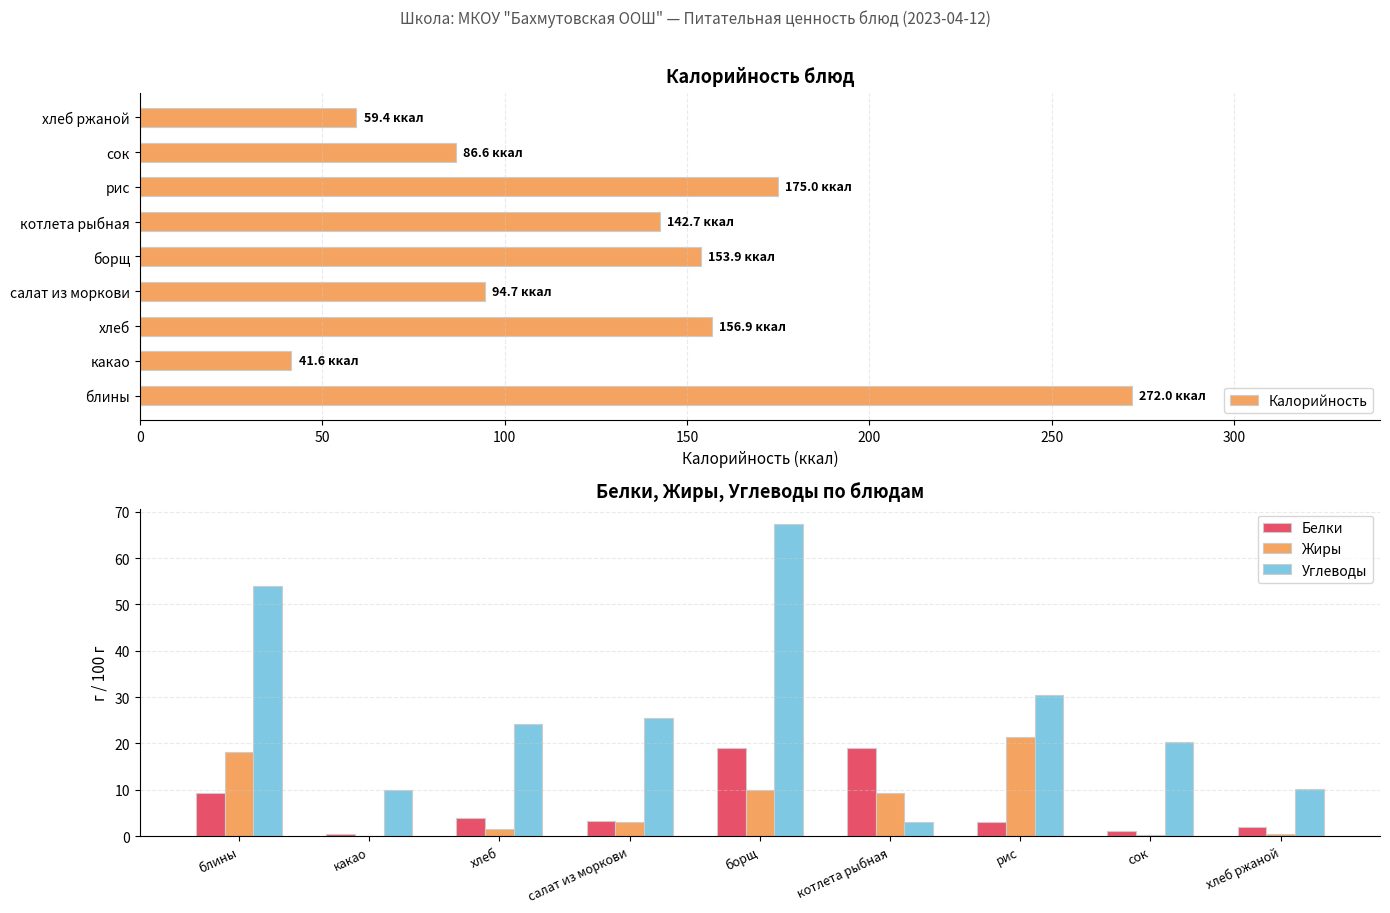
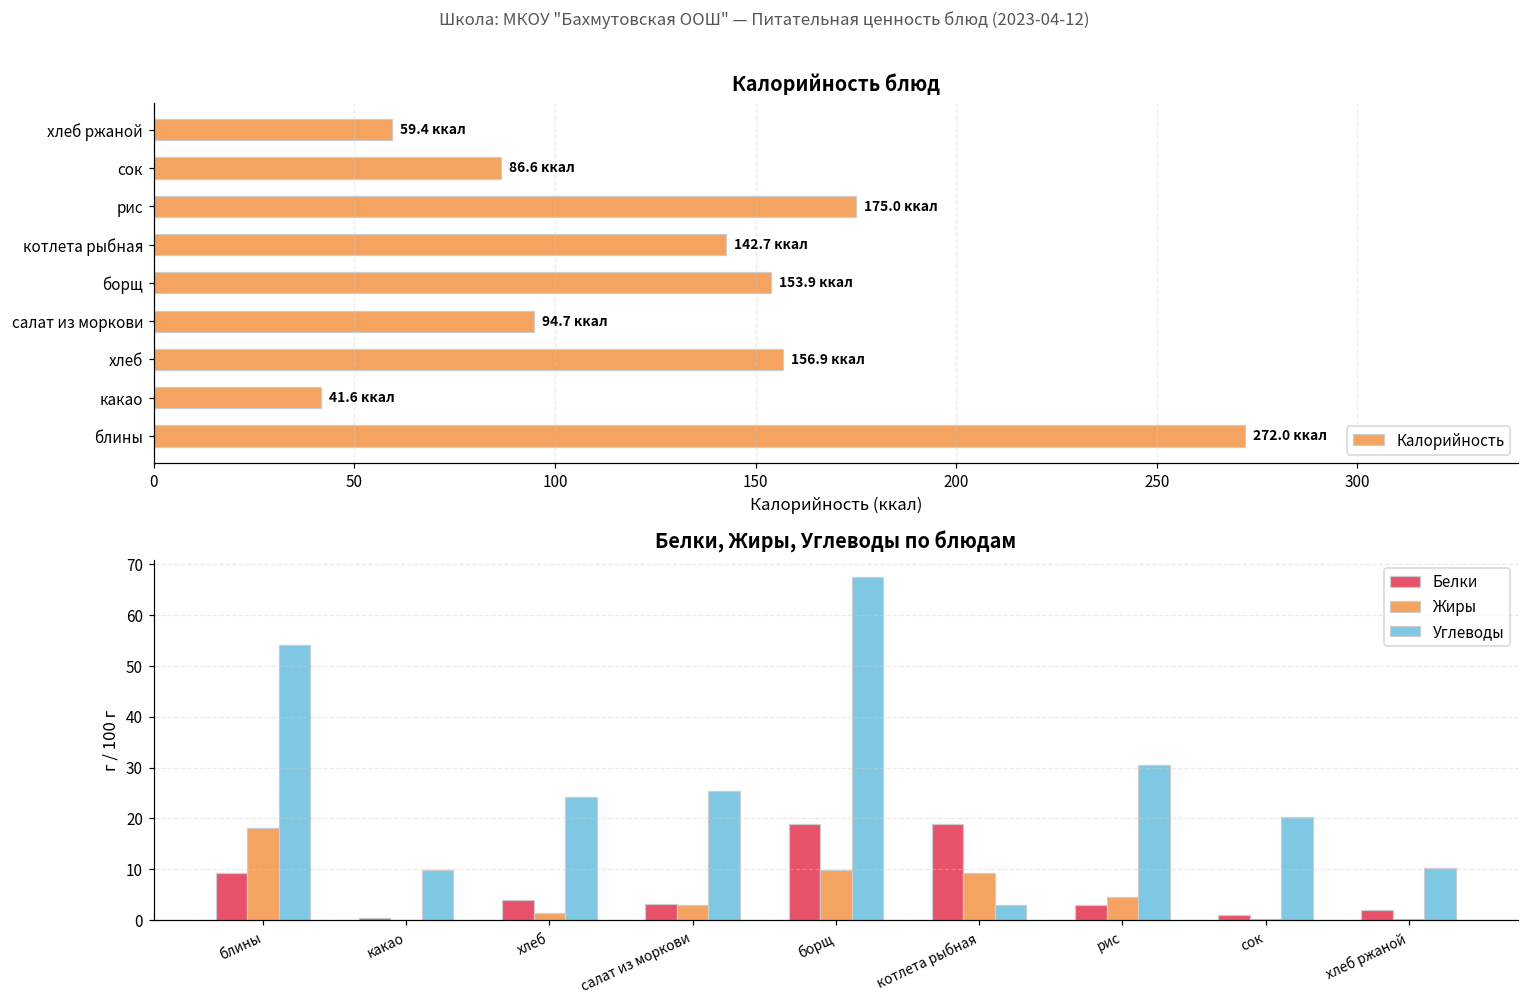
Белки, Жиры, Углеводы по блюдам, Жиры, рис: 21 -> 5
